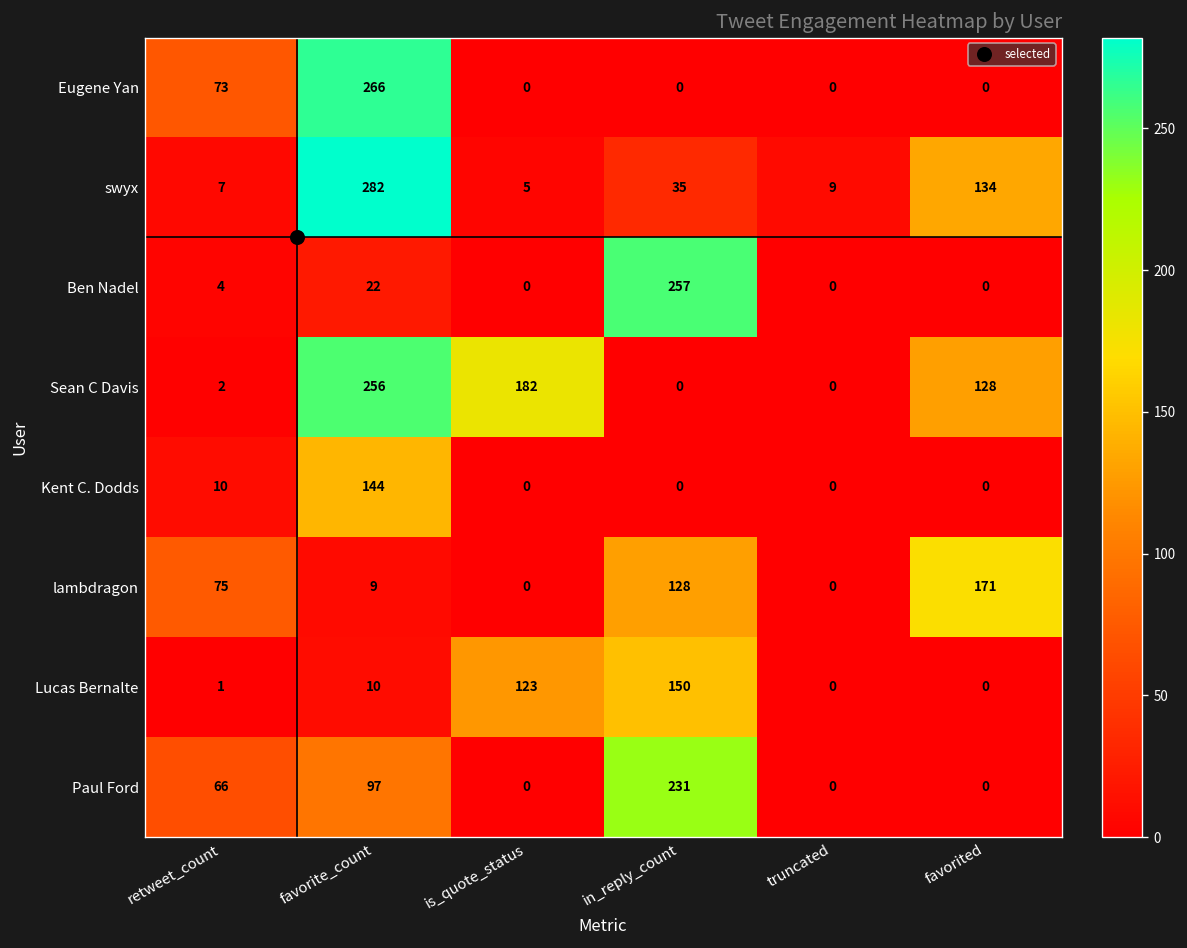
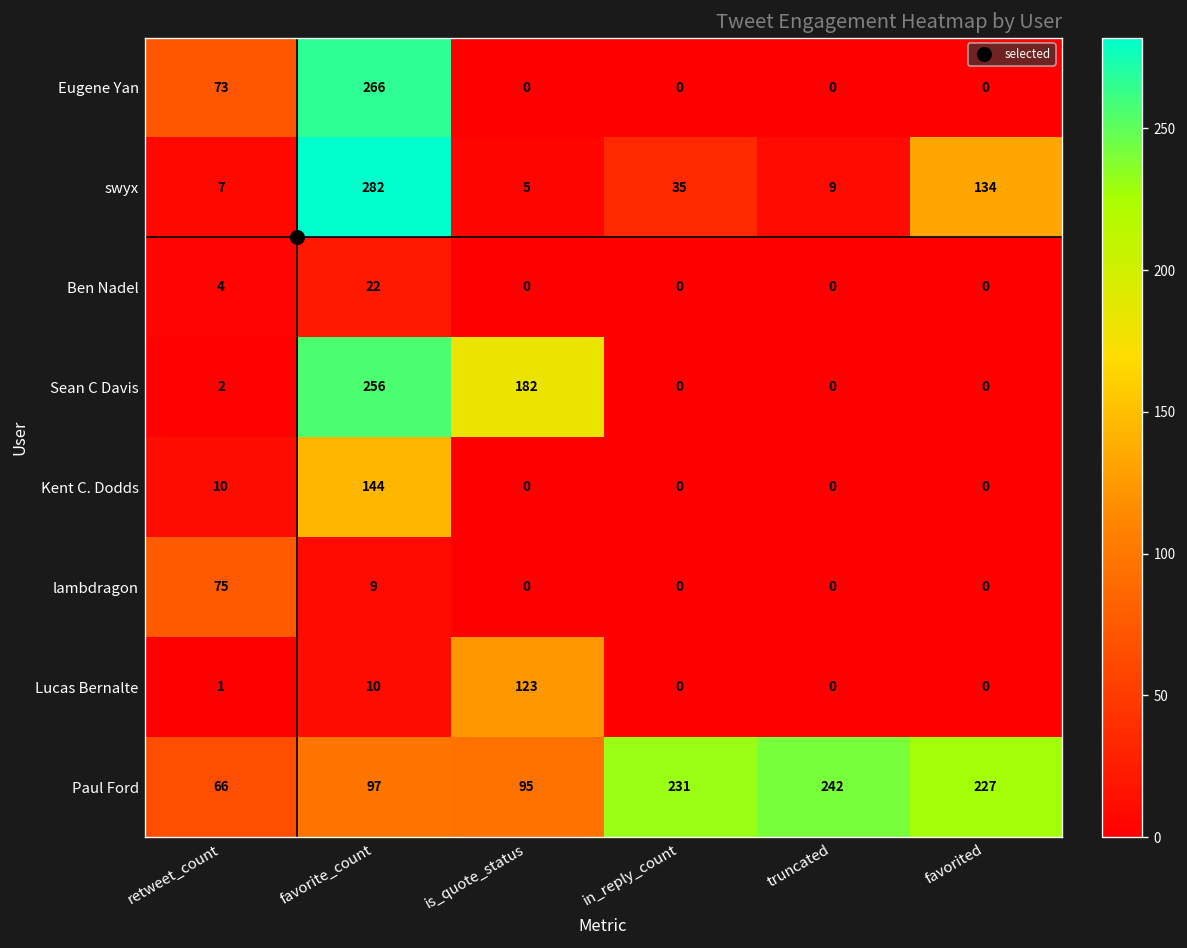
Ben Nadel, in_reply_count: 257 -> 0
Sean C Davis, favorited: 128 -> 0
lambdragon, in_reply_count: 128 -> 0
lambdragon, favorited: 171 -> 0
Lucas Bernalte, in_reply_count: 150 -> 0
Paul Ford, is_quote_status: 0 -> 95
Paul Ford, truncated: 0 -> 242
Paul Ford, favorited: 0 -> 227
